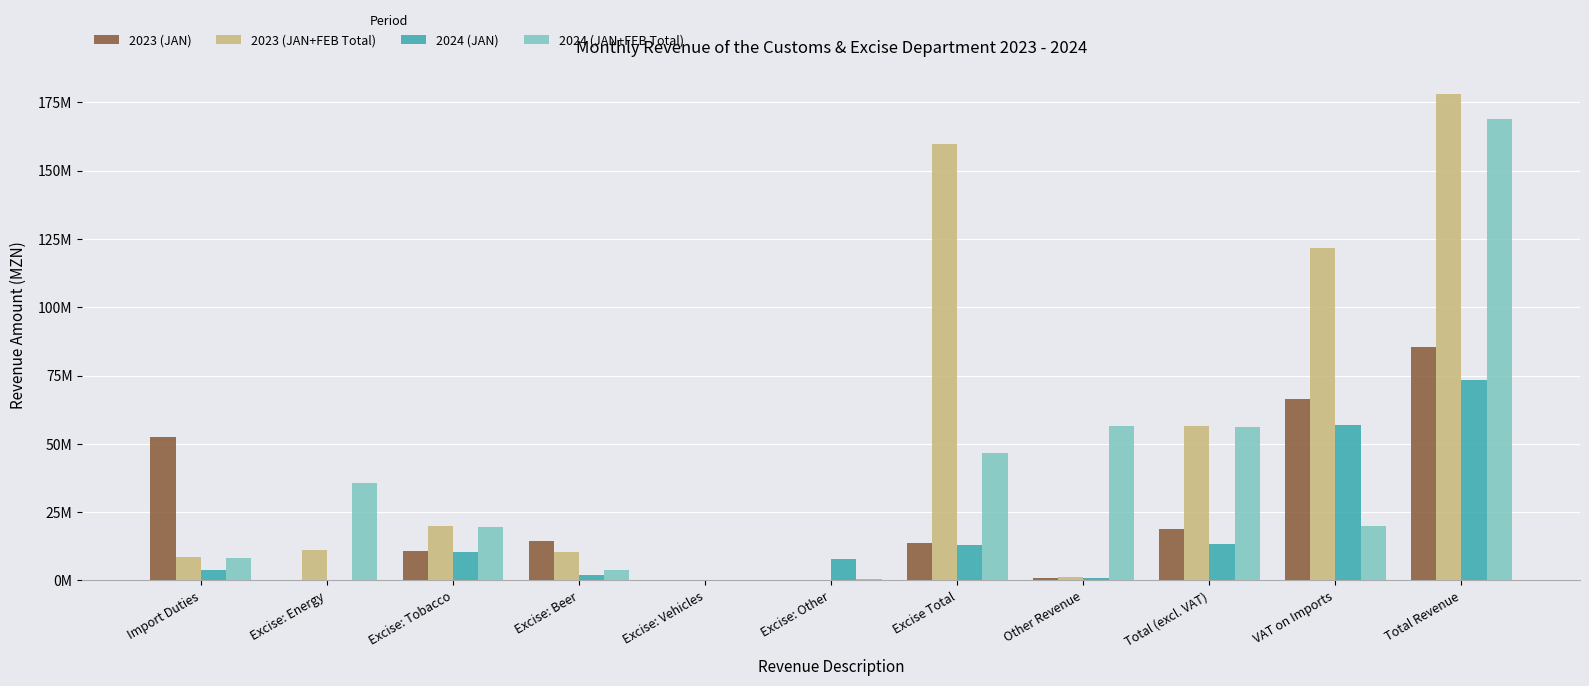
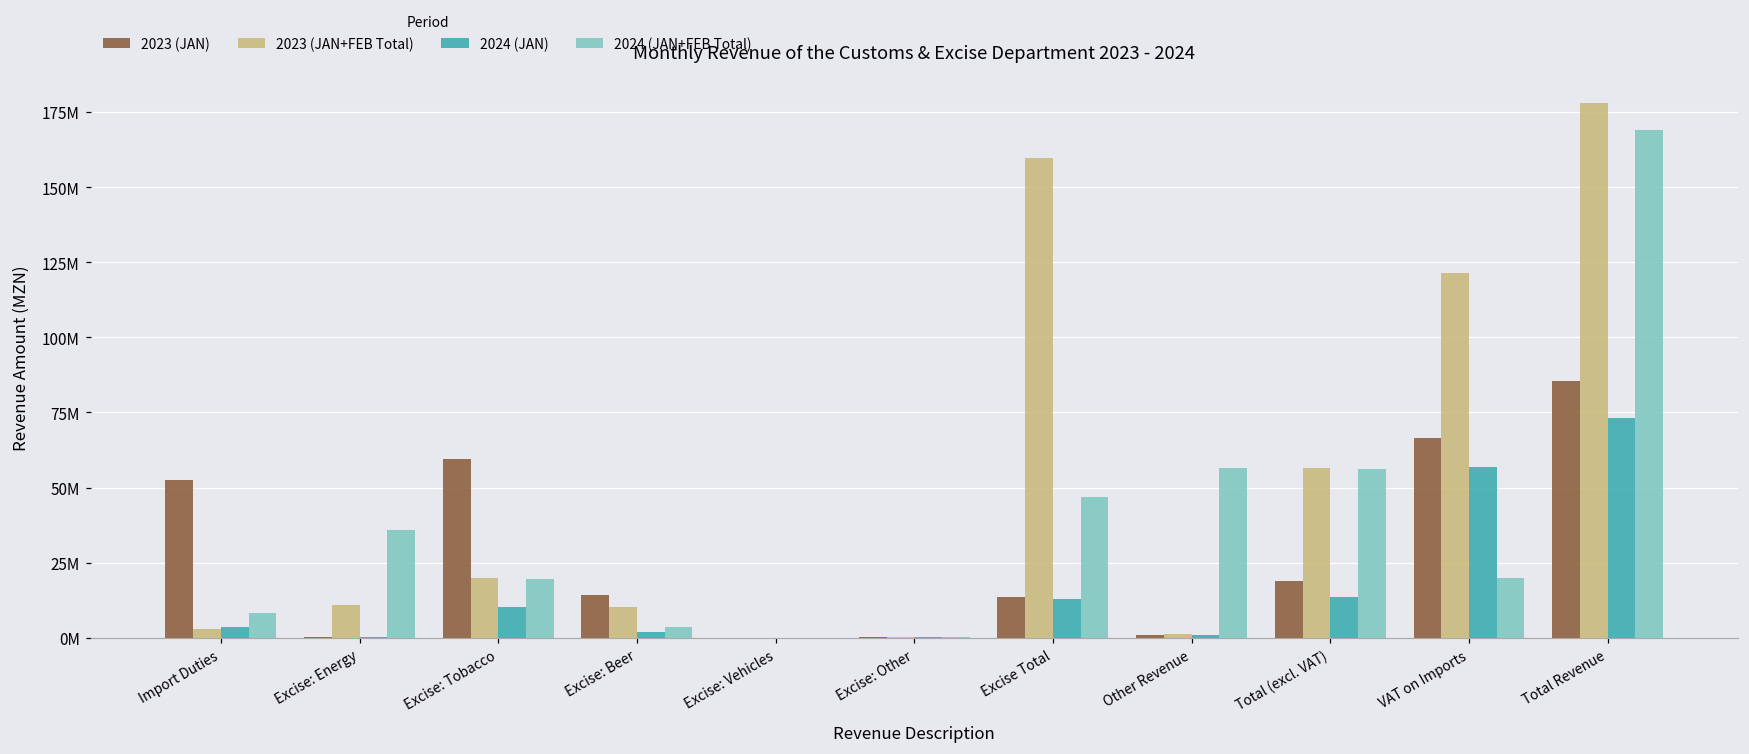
2023 (JAN+FEB Total), Import Duties: 8000000 -> 3000000
2023 (JAN), Excise: Tobacco: 11000000 -> 59000000
2024 (JAN), Excise: Other: 8000000 -> 0
